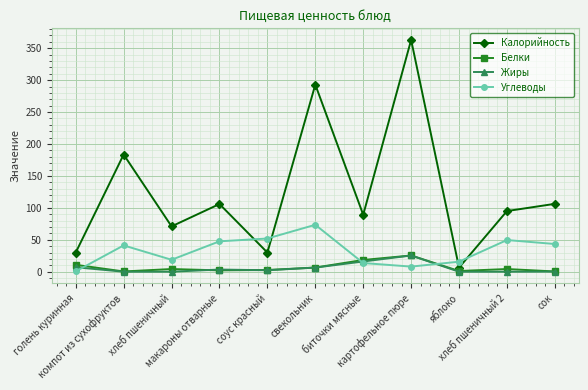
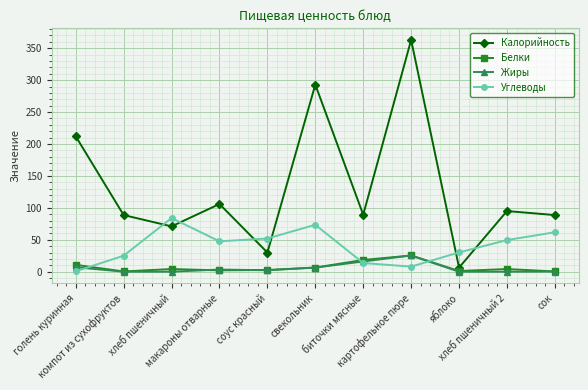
Калорийность, голень куринная: 30 -> 210
Калорийность, компот из сухофруктов: 180 -> 90
Углеводы, компот из сухофруктов: 40 -> 30
Углеводы, хлеб пшеничный: 20 -> 80
Углеводы, яблоко: 20 -> 30
Калорийность, сок: 110 -> 90
Углеводы, сок: 40 -> 60
